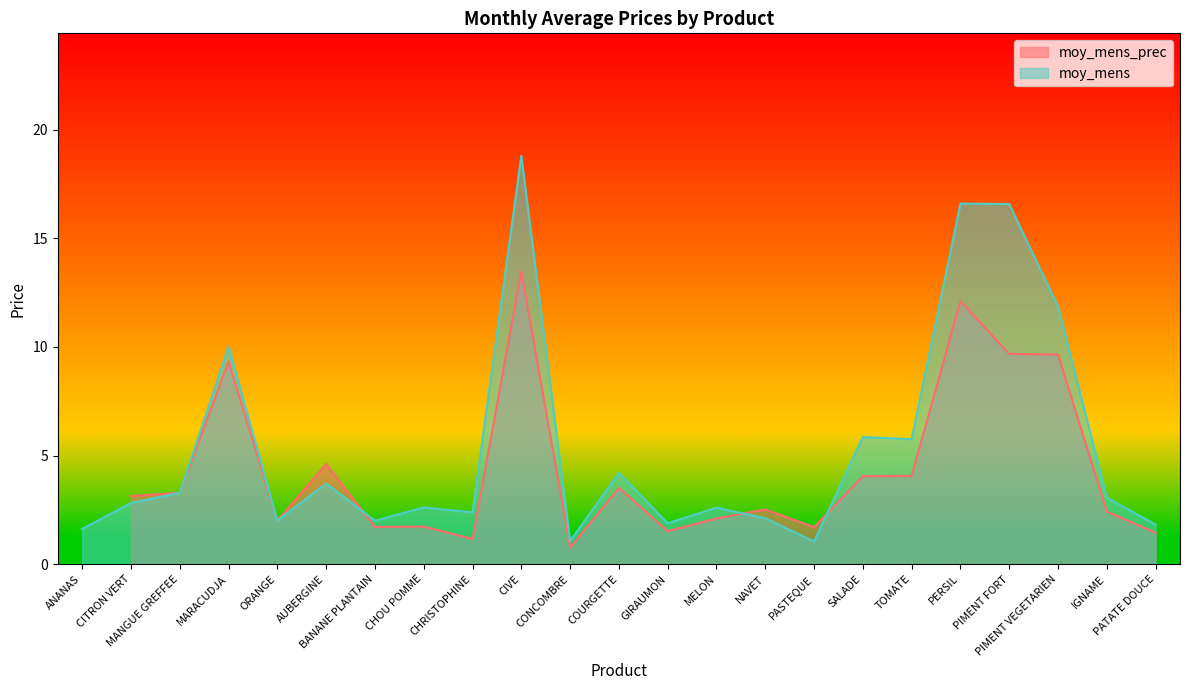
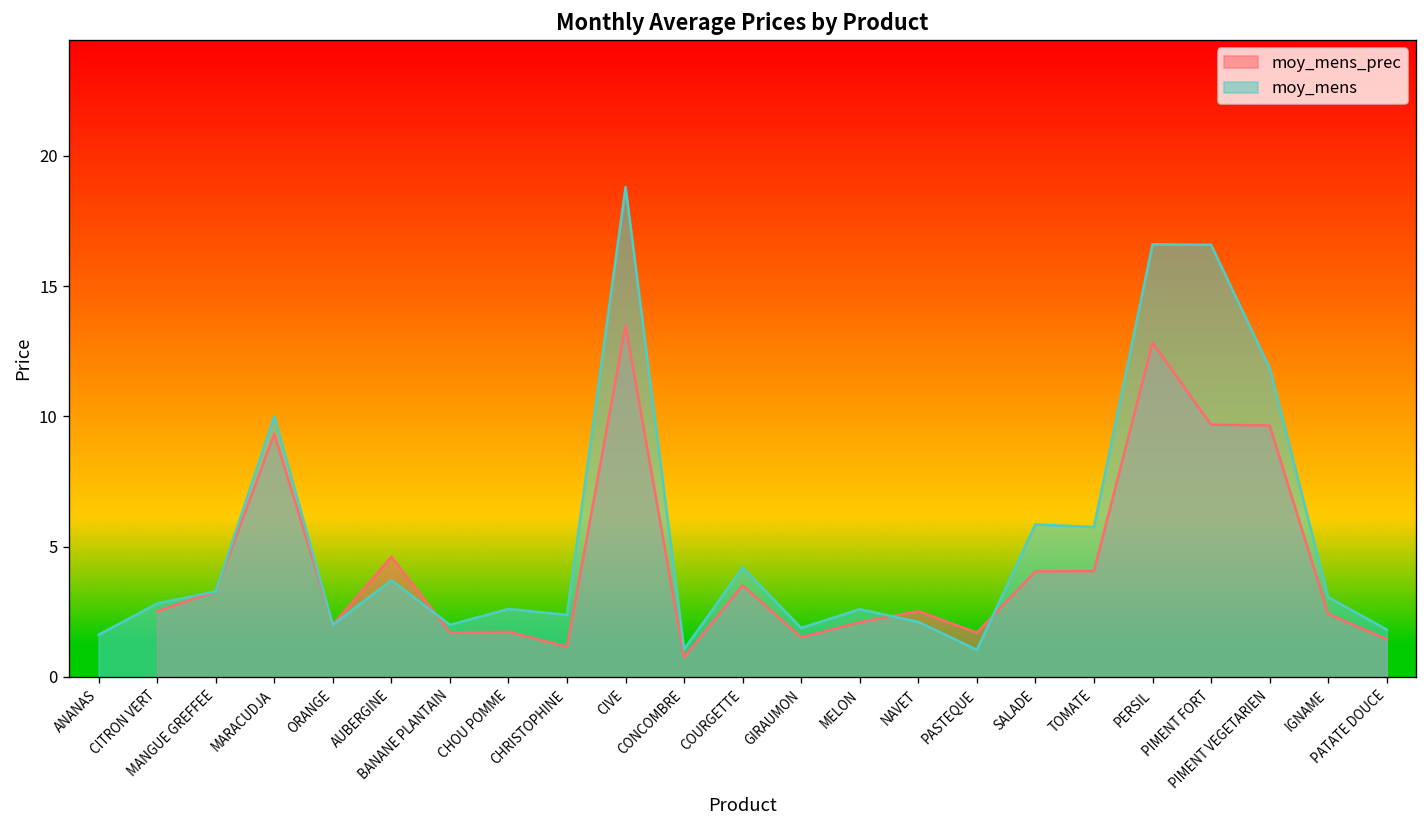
moy_mens_prec, CITRON VERT: 3.1 -> 2.5
moy_mens_prec, PERSIL: 12.1 -> 12.8
